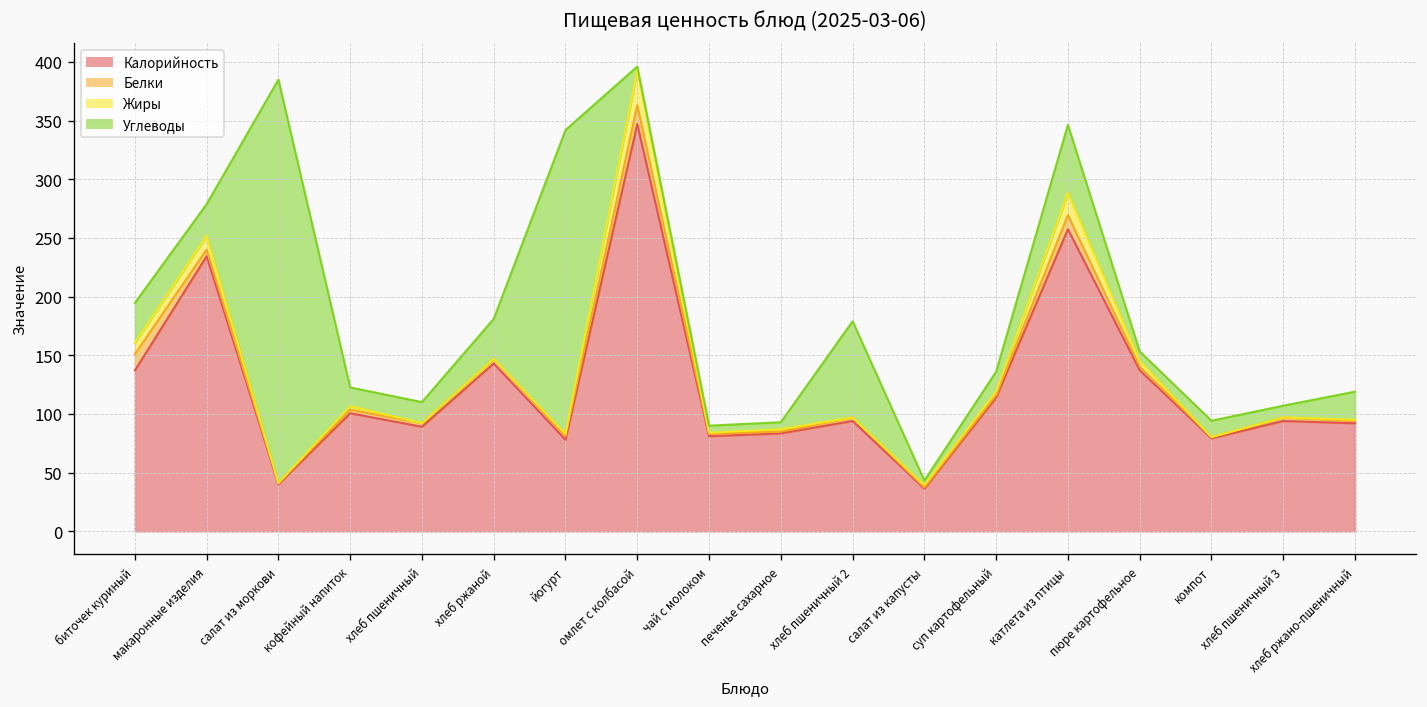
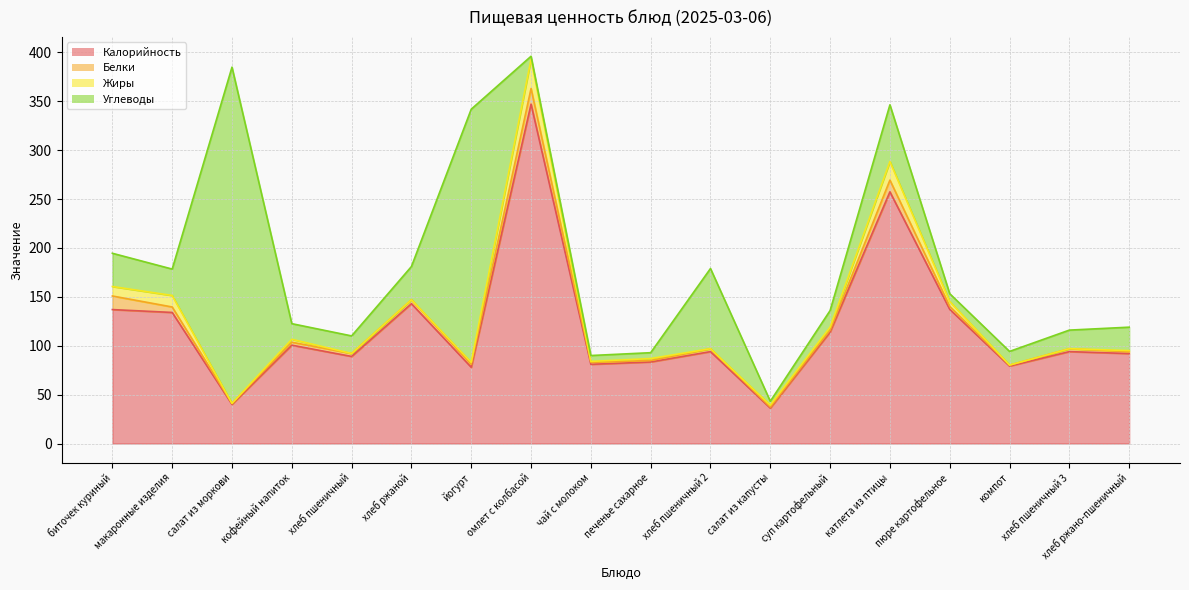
Калорийность, макаронные изделия: 230 -> 130
Углеводы, хлеб пшеничный 3: 10 -> 20
